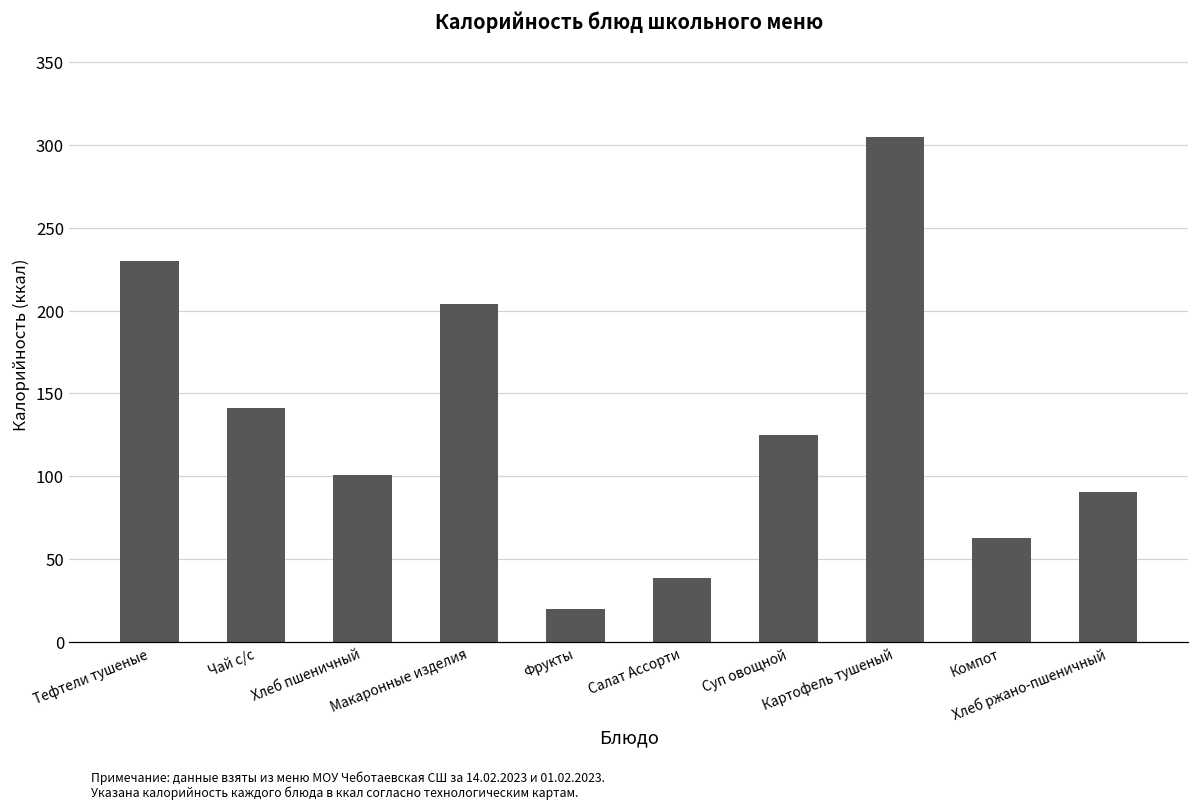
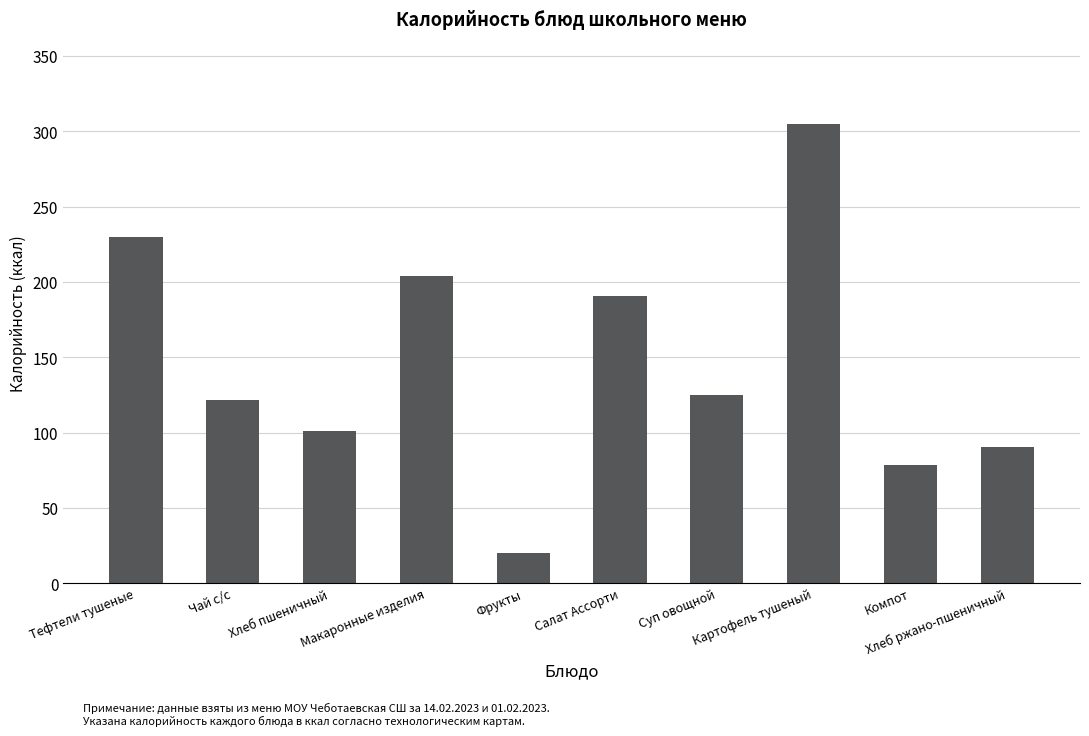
Чай с/с: 141 -> 122
Салат Ассорти: 39 -> 190
Компот: 63 -> 78
